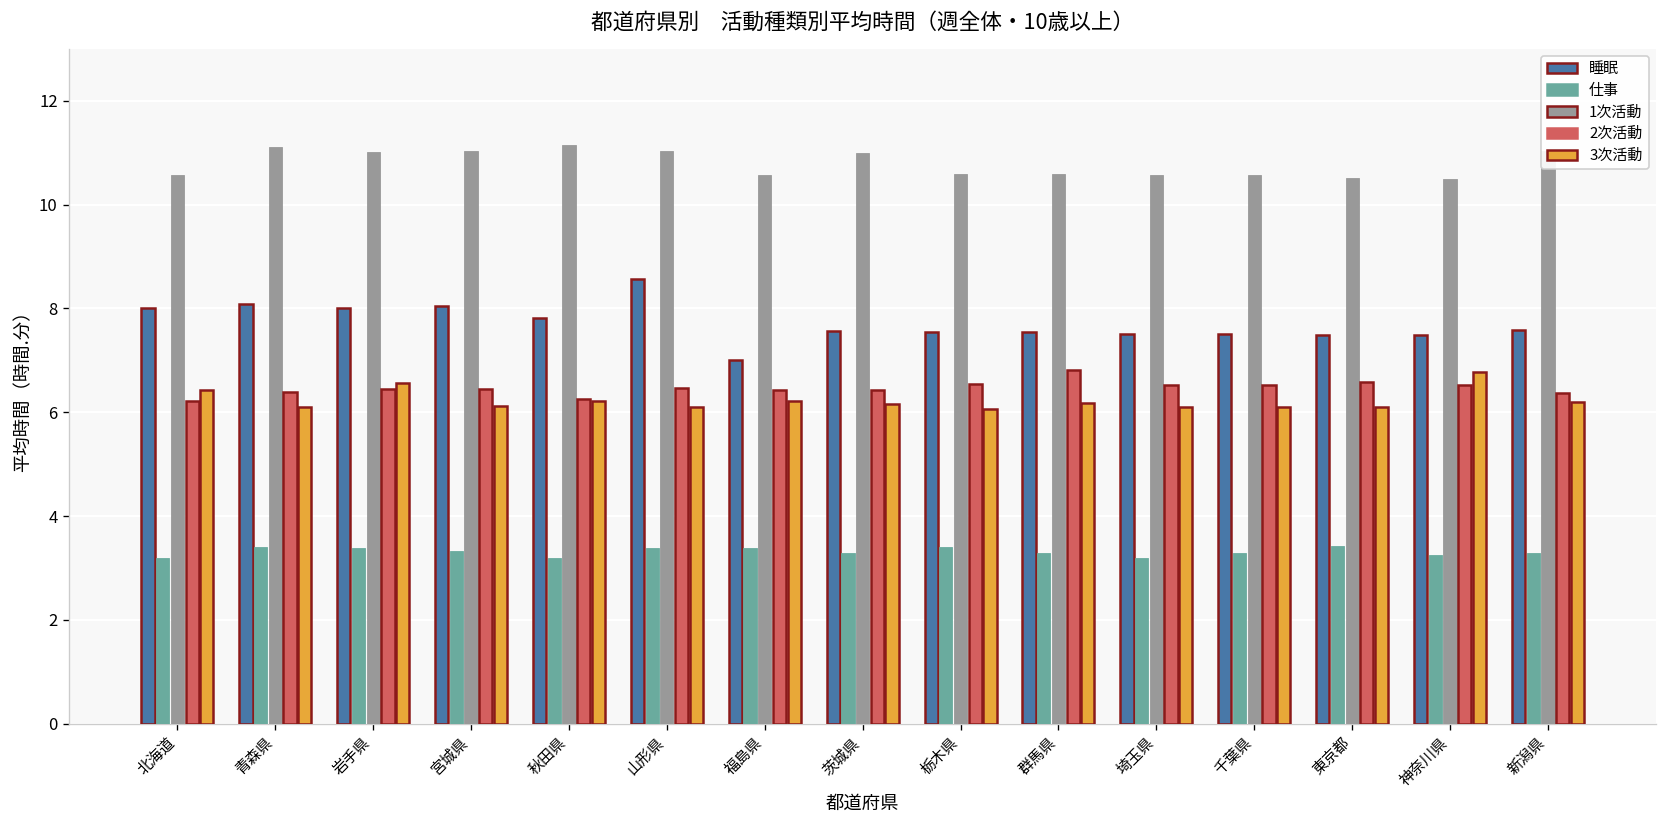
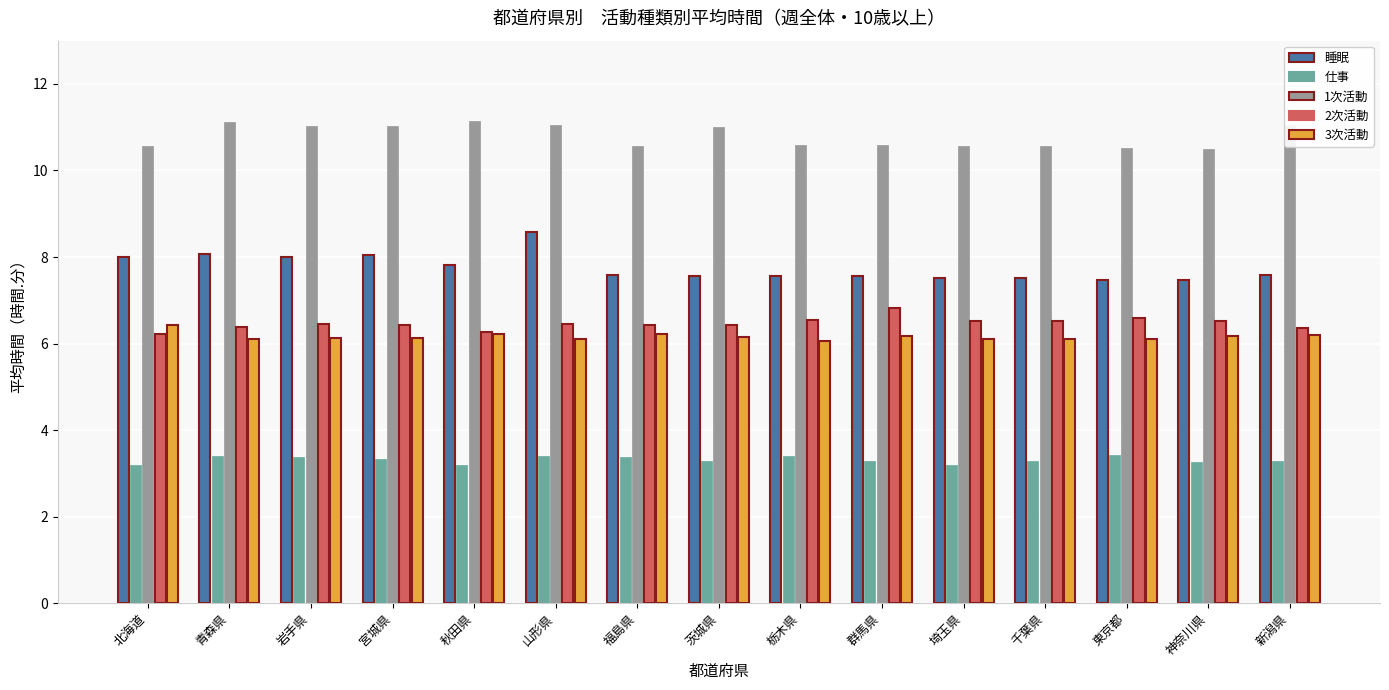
3次活動, 岩手県: 6.6 -> 6.1
睡眠, 福島県: 7.0 -> 7.6
3次活動, 神奈川県: 6.8 -> 6.2
